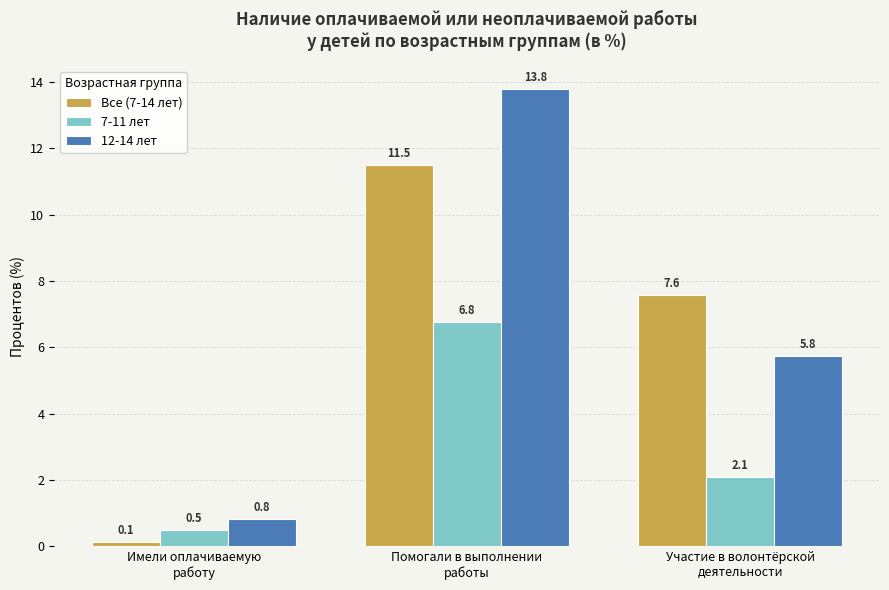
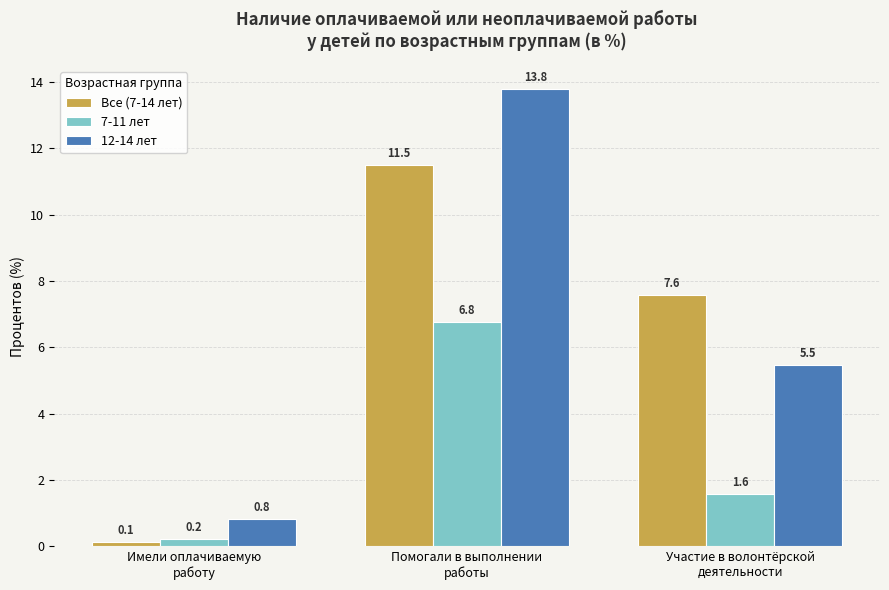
7-11 лет, Имели оплачиваемую работу: 0.5 -> 0.2
7-11 лет, Участие в волонтёрской деятельности: 2.1 -> 1.6
12-14 лет, Участие в волонтёрской деятельности: 5.8 -> 5.5
